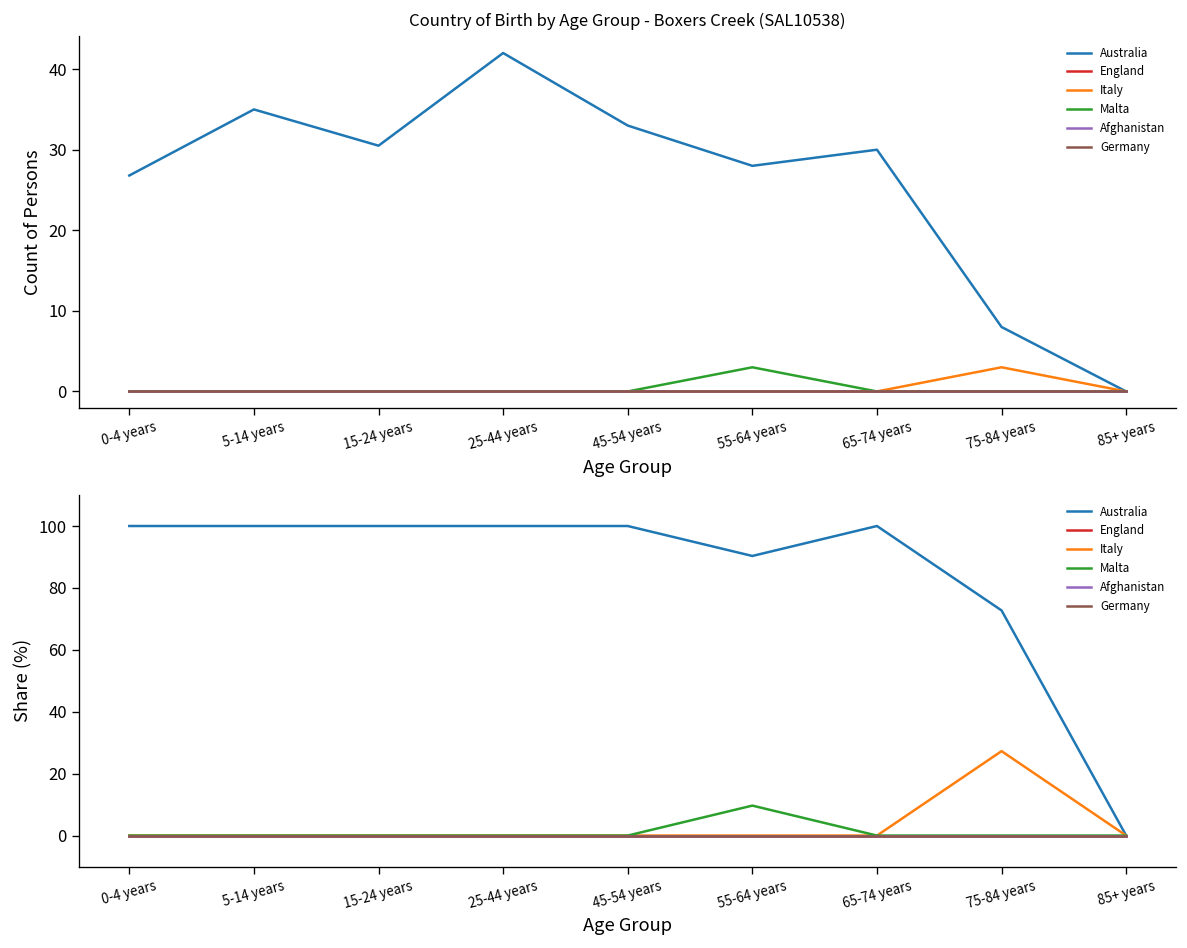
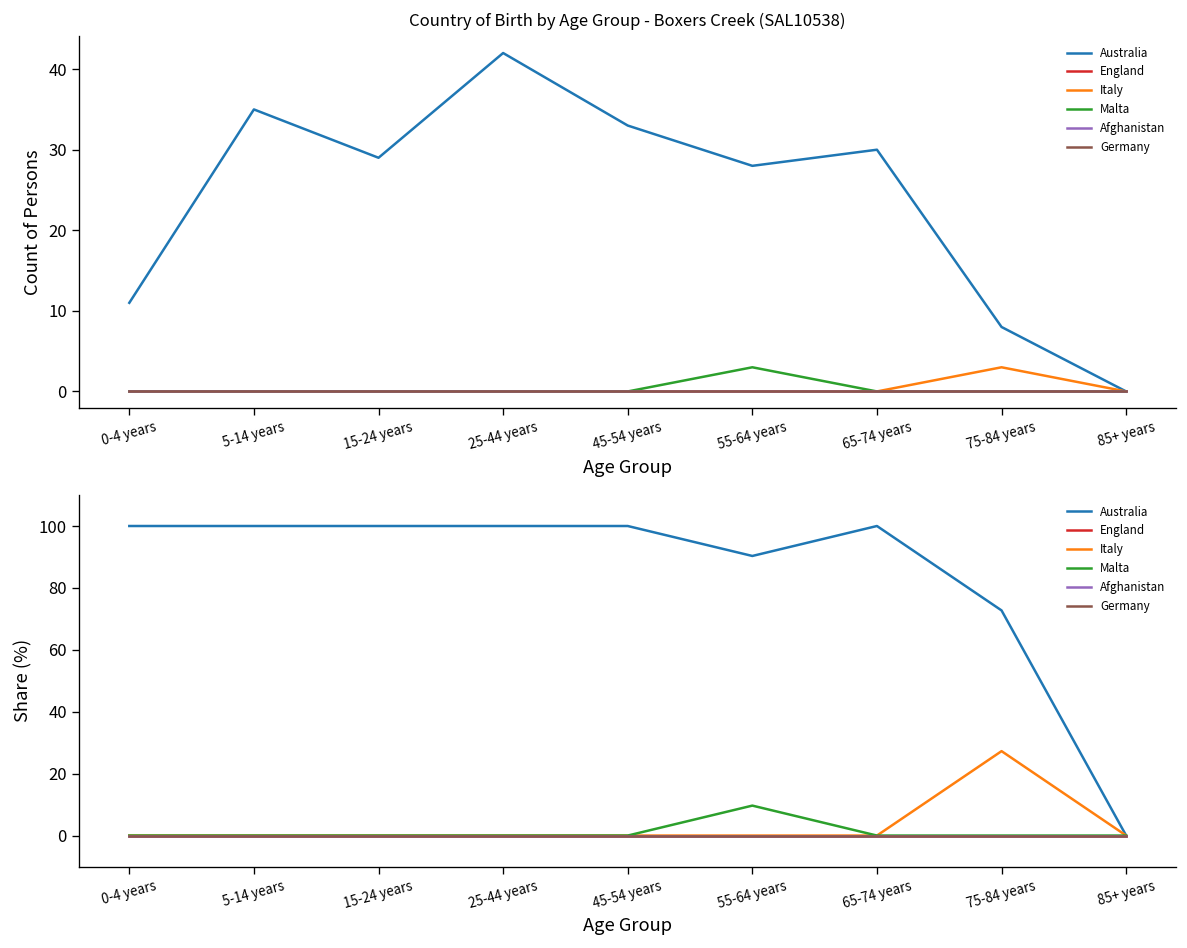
Country of Birth by Age Group - Boxers Creek (SAL10538), Australia, 0-4 years: 27 -> 11
Country of Birth by Age Group - Boxers Creek (SAL10538), Australia, 15-24 years: 31 -> 29
